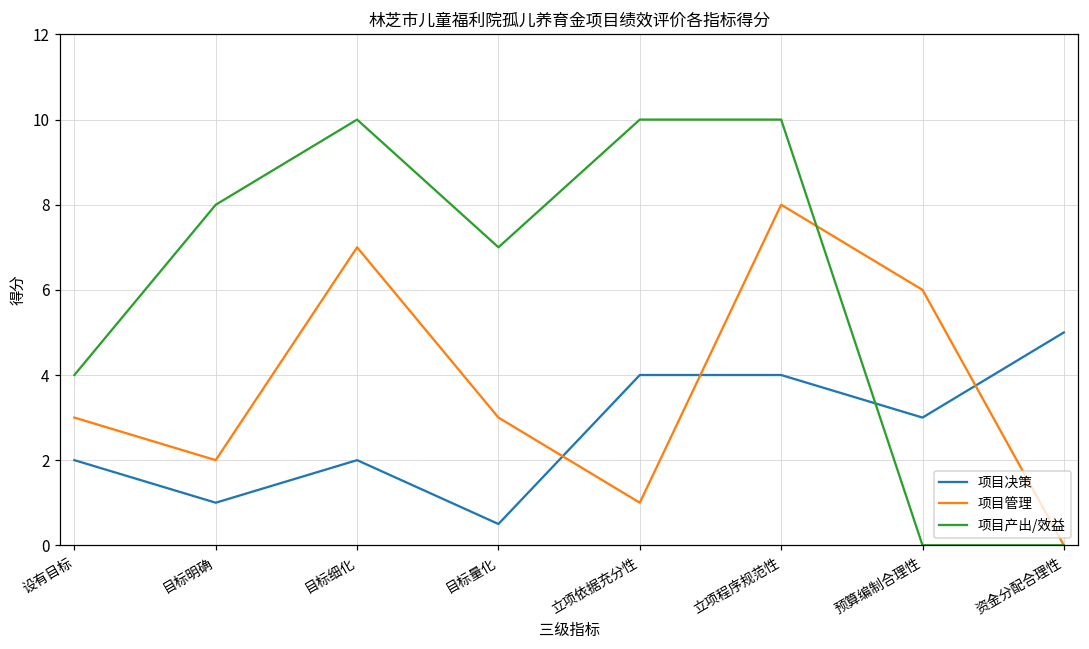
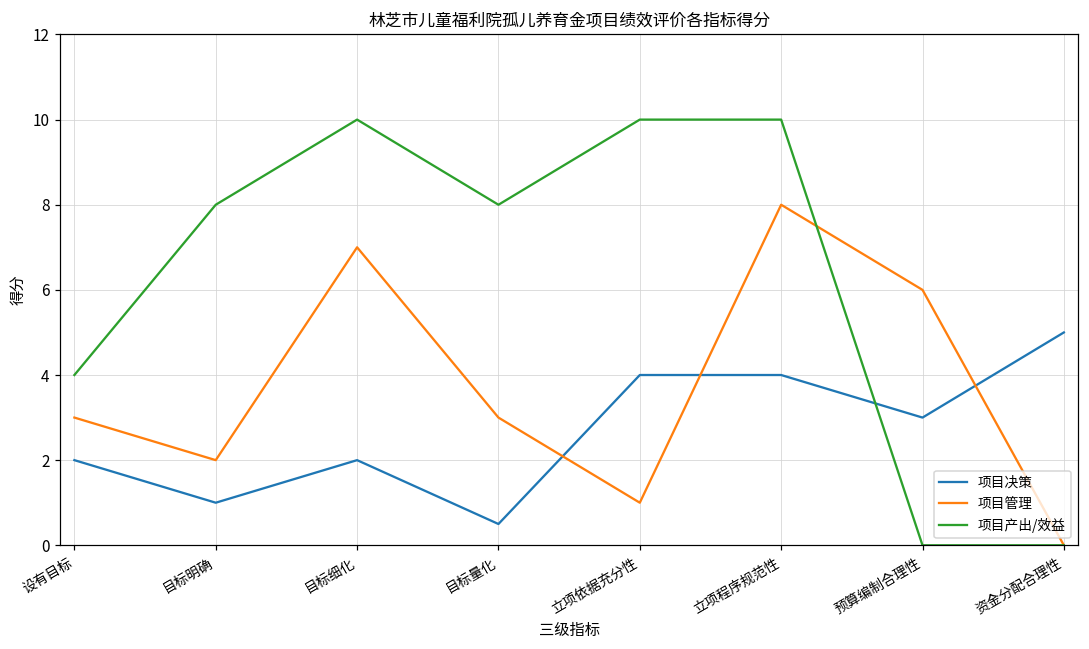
项目产出/效益, 目标量化: 7 -> 8
